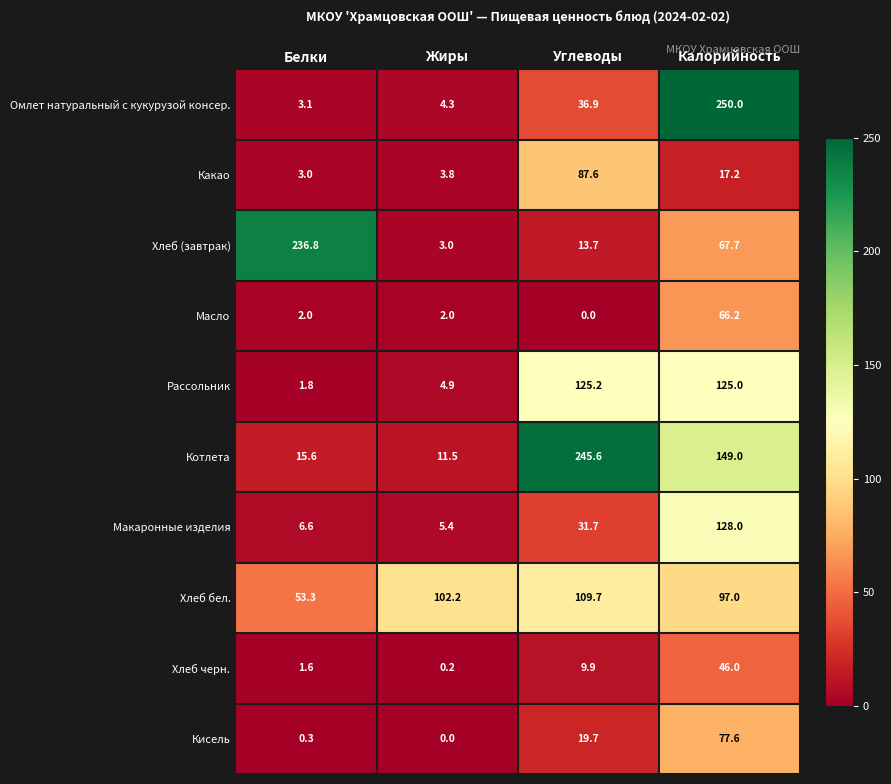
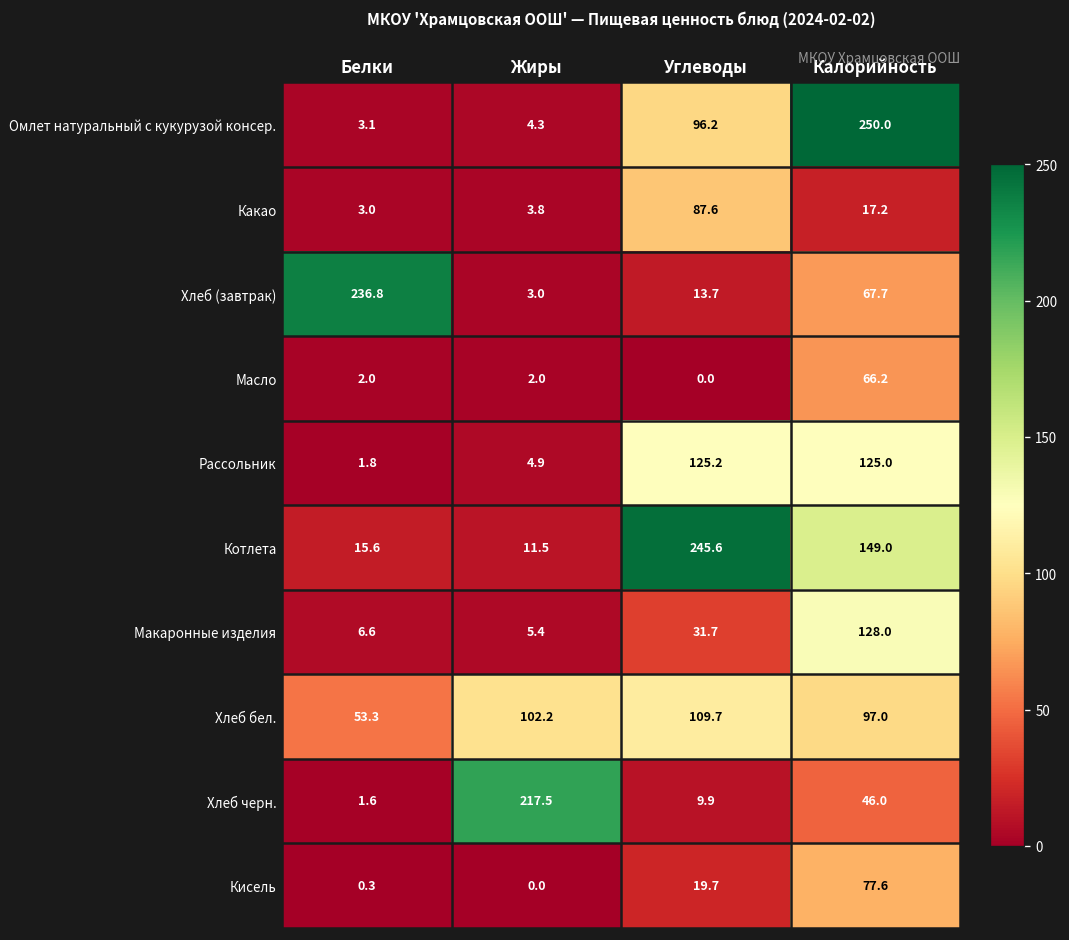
Омлет натуральный с кукурузой консер., Углеводы: 36.9 -> 96.2
Хлеб черн., Жиры: 0.2 -> 217.5
